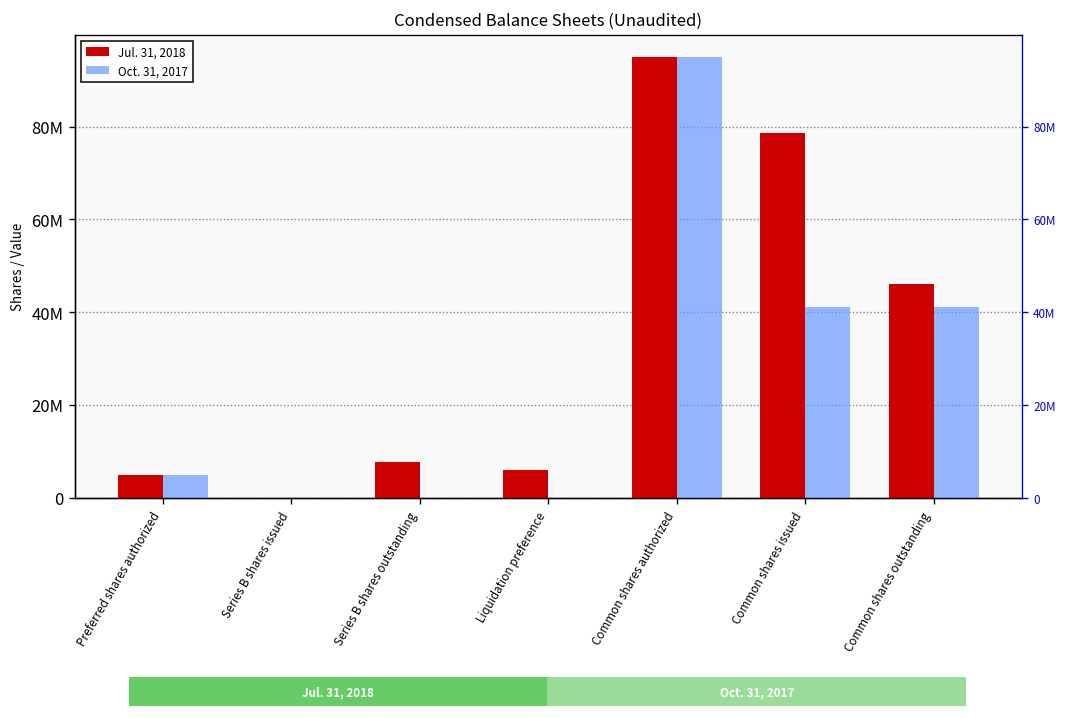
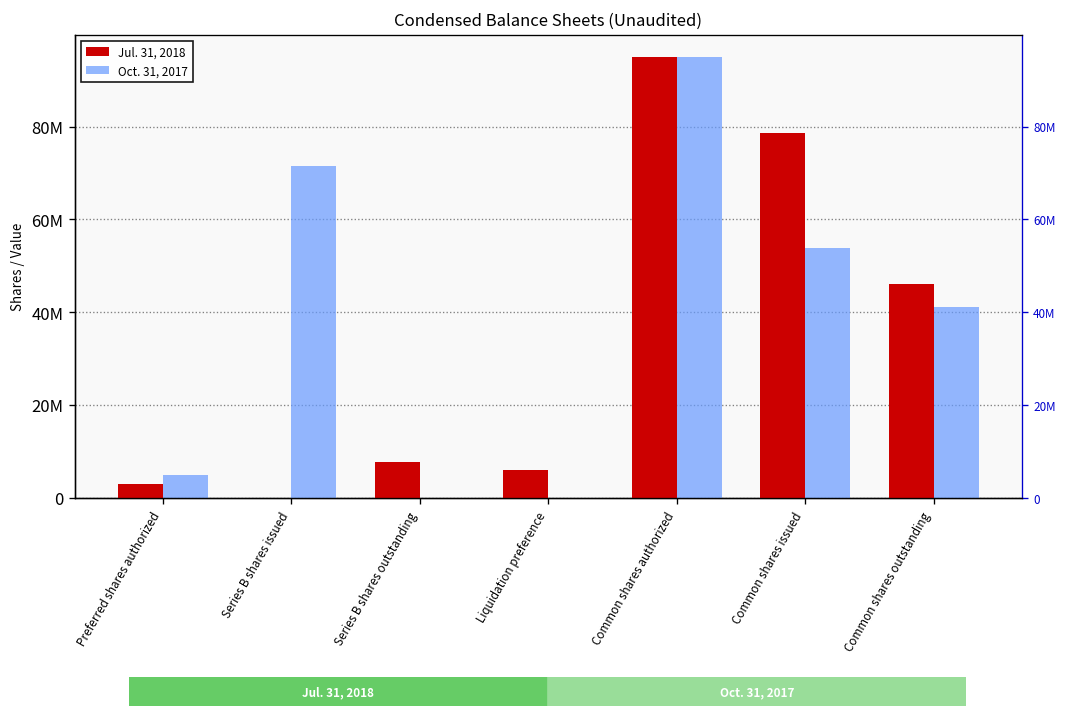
Jul. 31, 2018, Preferred shares authorized: 5000000 -> 3000000
Oct. 31, 2017, Series B shares issued: 0 -> 71000000
Oct. 31, 2017, Common shares issued: 41000000 -> 54000000
